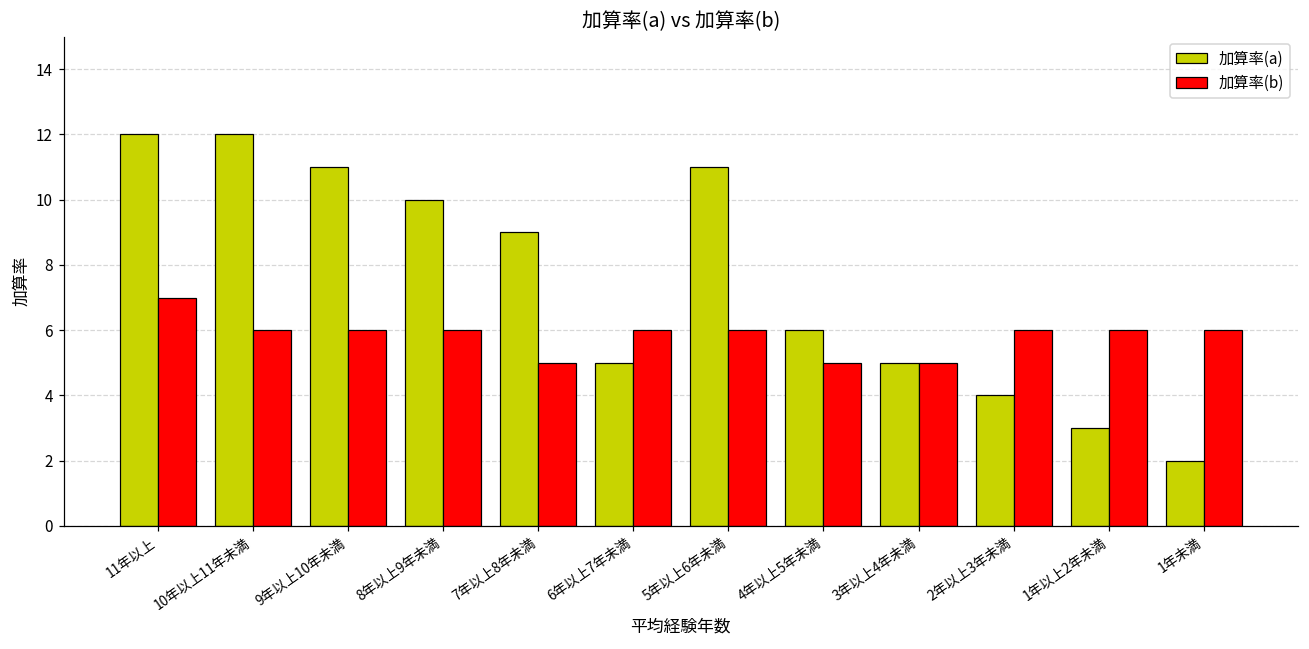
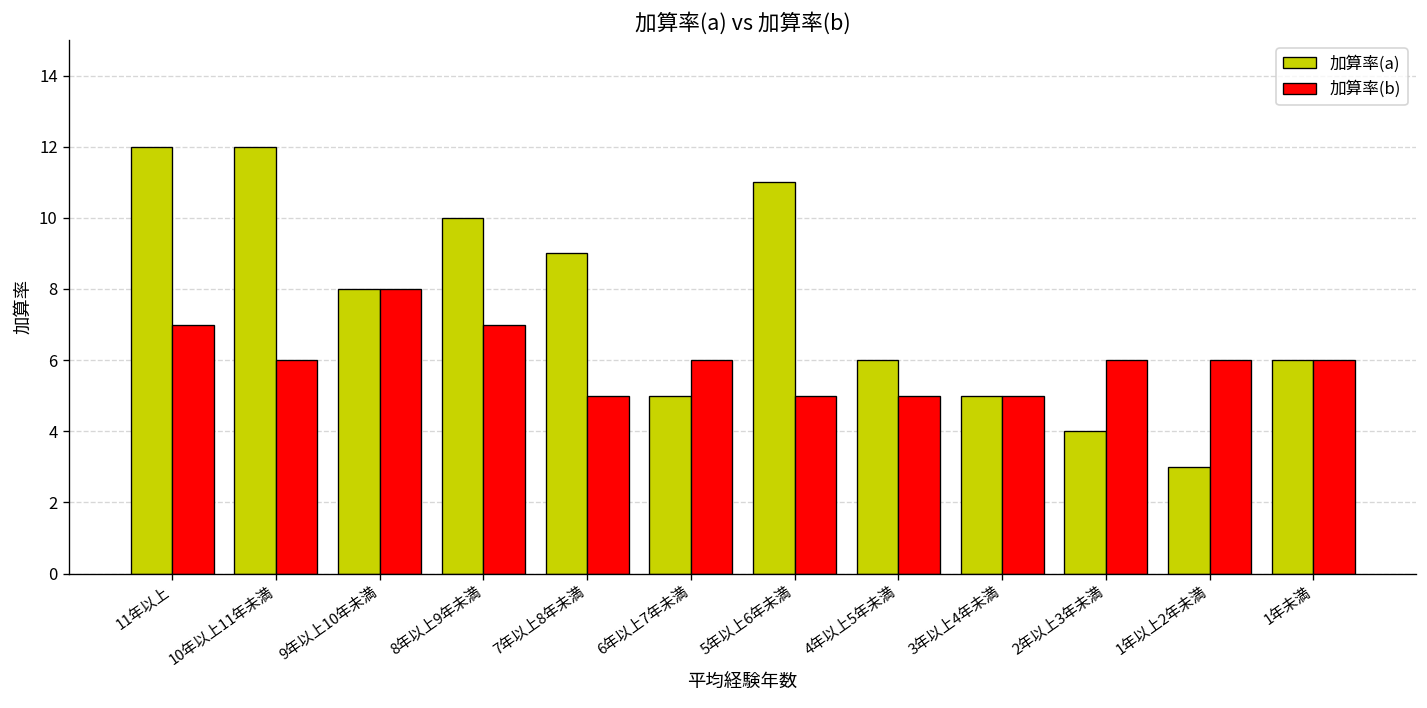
加算率(a), 9年以上10年未満: 11 -> 8
加算率(b), 9年以上10年未満: 6 -> 8
加算率(b), 8年以上9年未満: 6 -> 7
加算率(b), 5年以上6年未満: 6 -> 5
加算率(a), 1年未満: 2 -> 6
